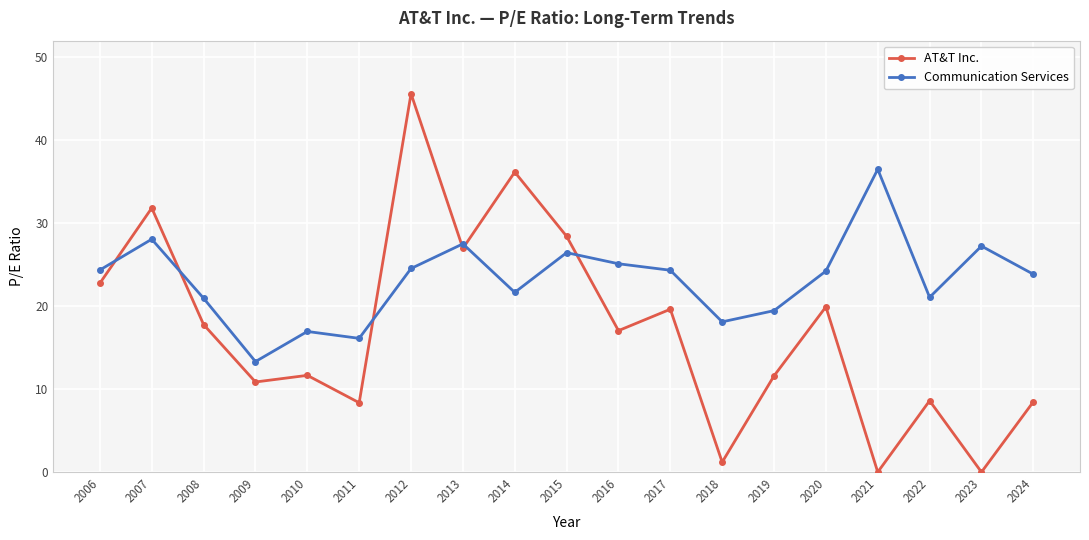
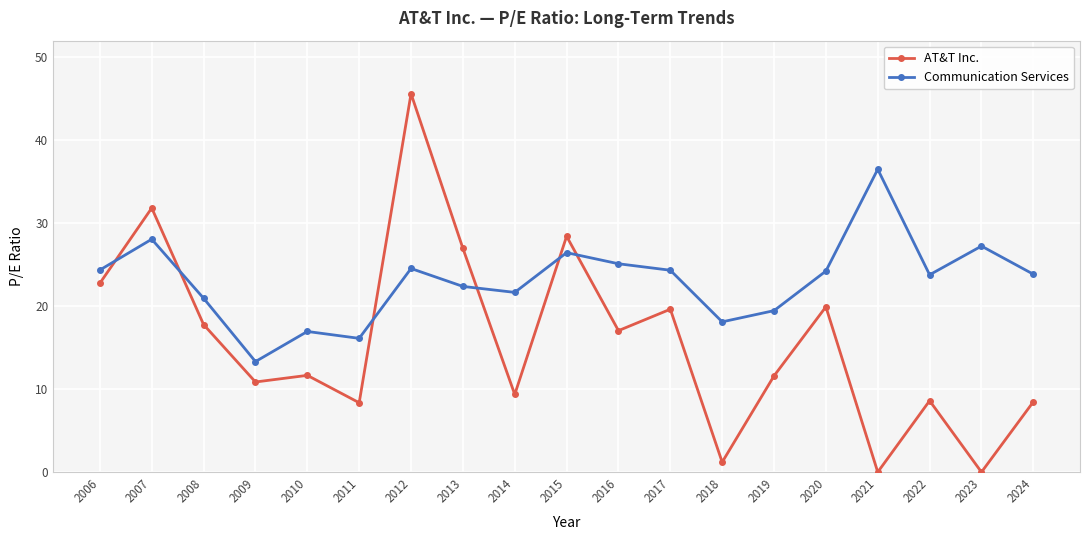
Communication Services, 2013: 28 -> 22
AT&T Inc., 2014: 36 -> 9
Communication Services, 2022: 21 -> 24
